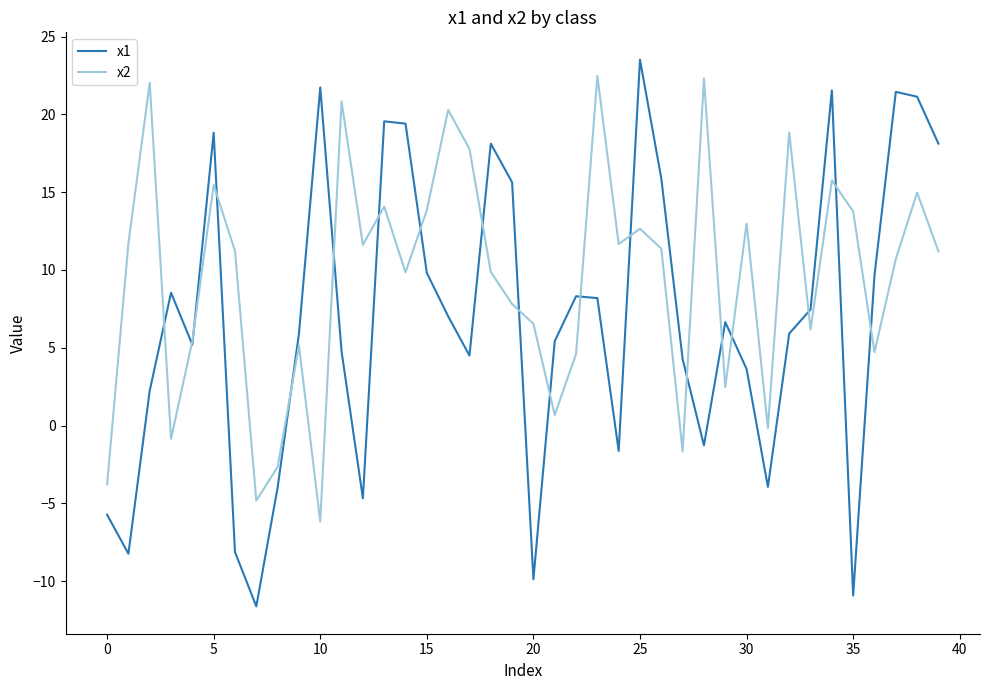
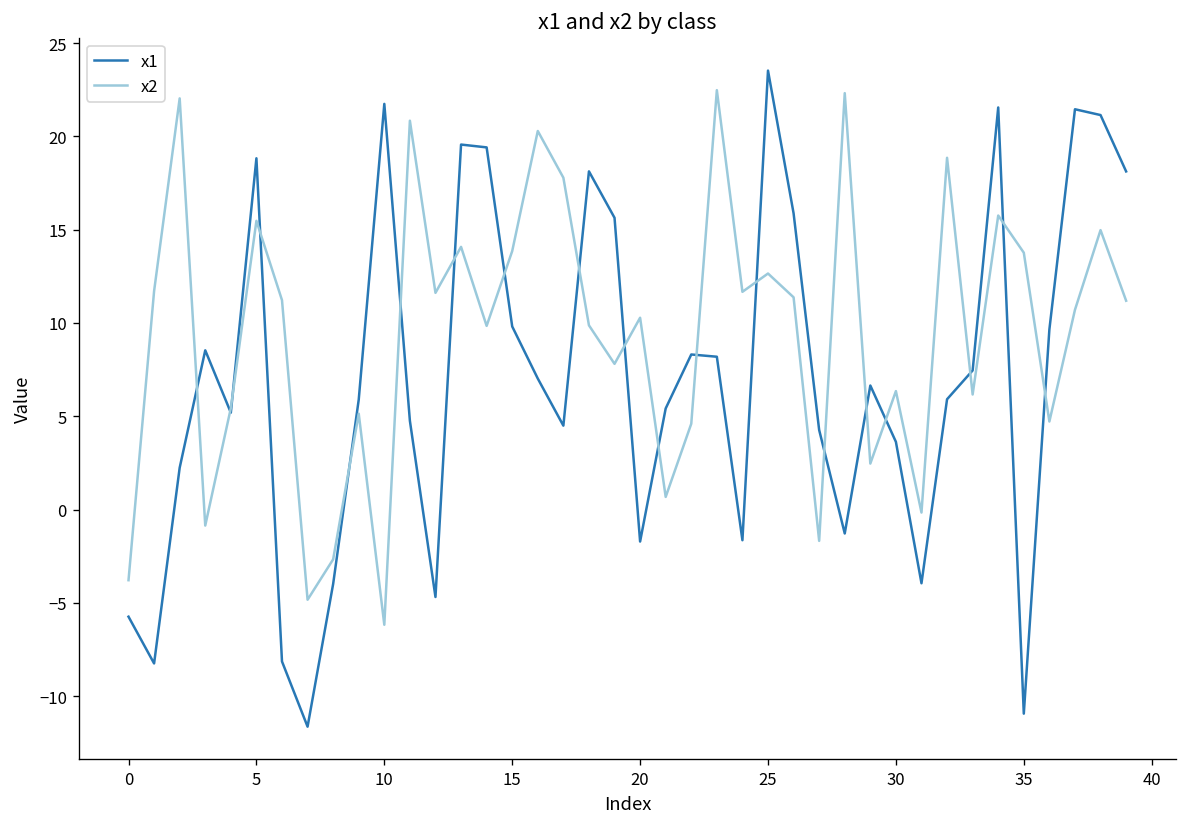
x1, 20: -9.9 -> -1.7
x2, 20: 6.5 -> 10.3
x2, 30: 13.0 -> 6.4
